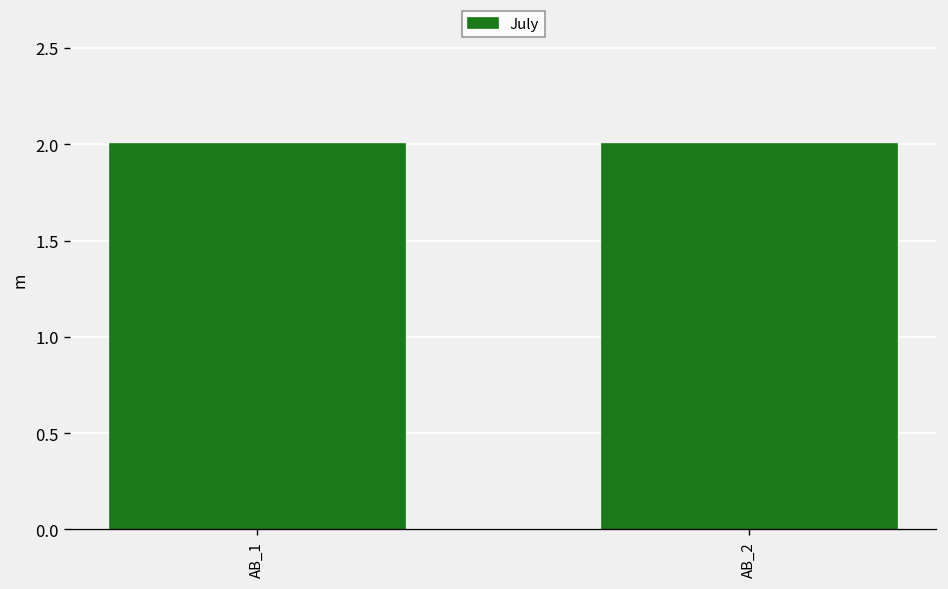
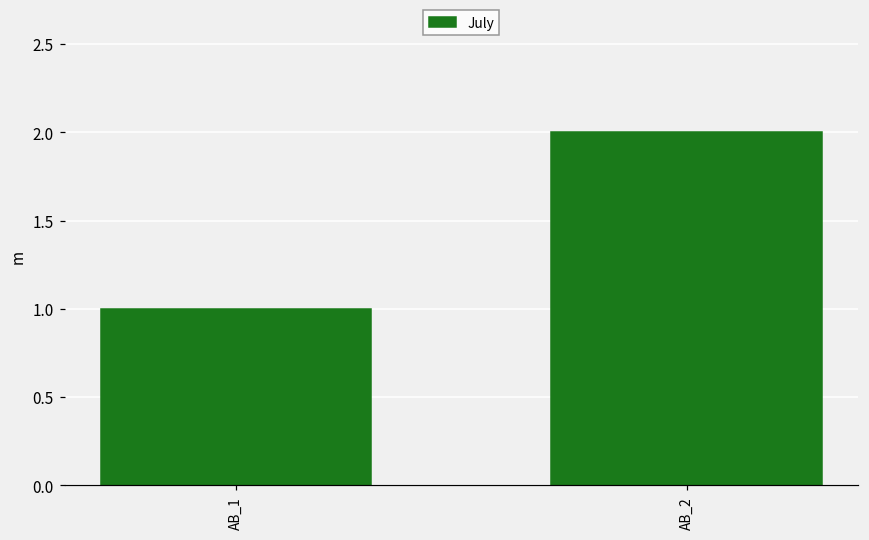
AB_1: 2 -> 1
